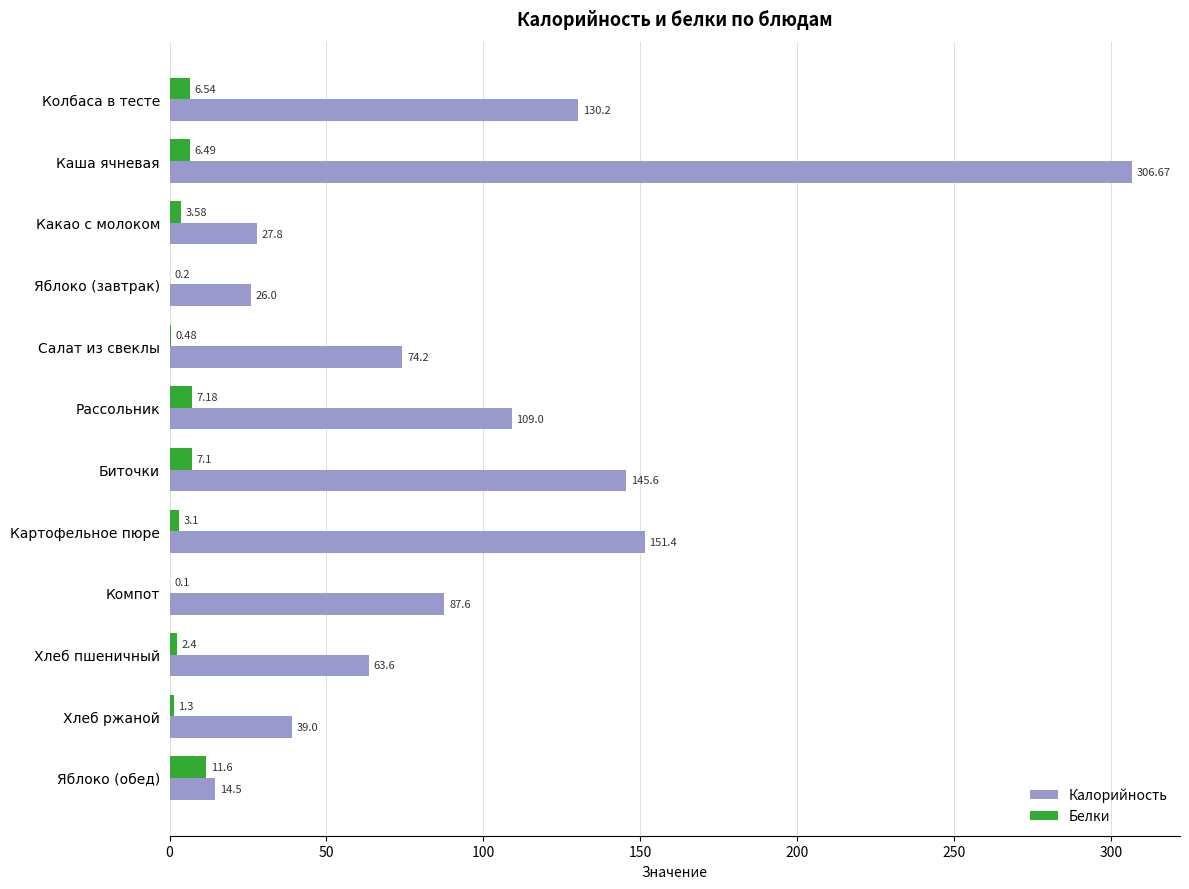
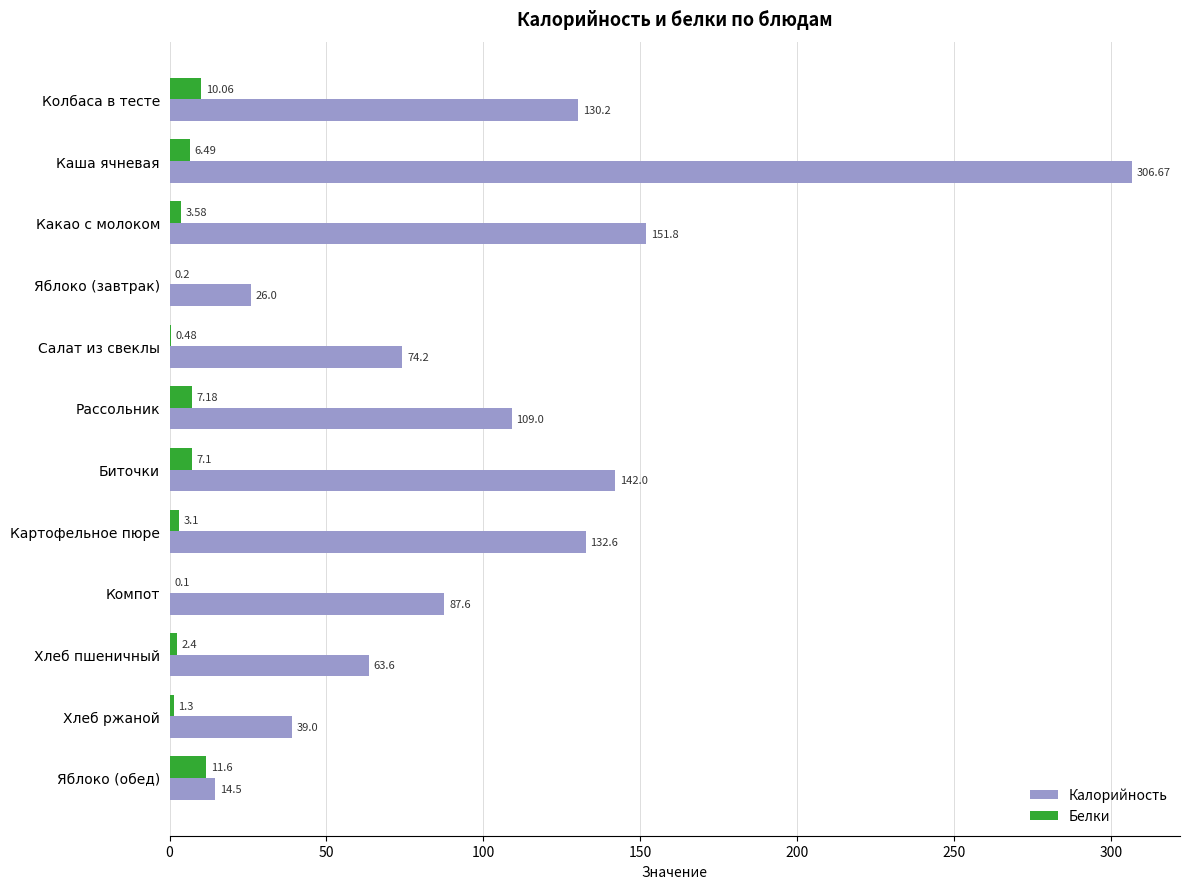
Белки, Колбаса в тесте: 6.54 -> 10.06
Калорийность, Какао с молоком: 27.8 -> 151.8
Калорийность, Биточки: 145.6 -> 142.0
Калорийность, Картофельное пюре: 151.4 -> 132.6
